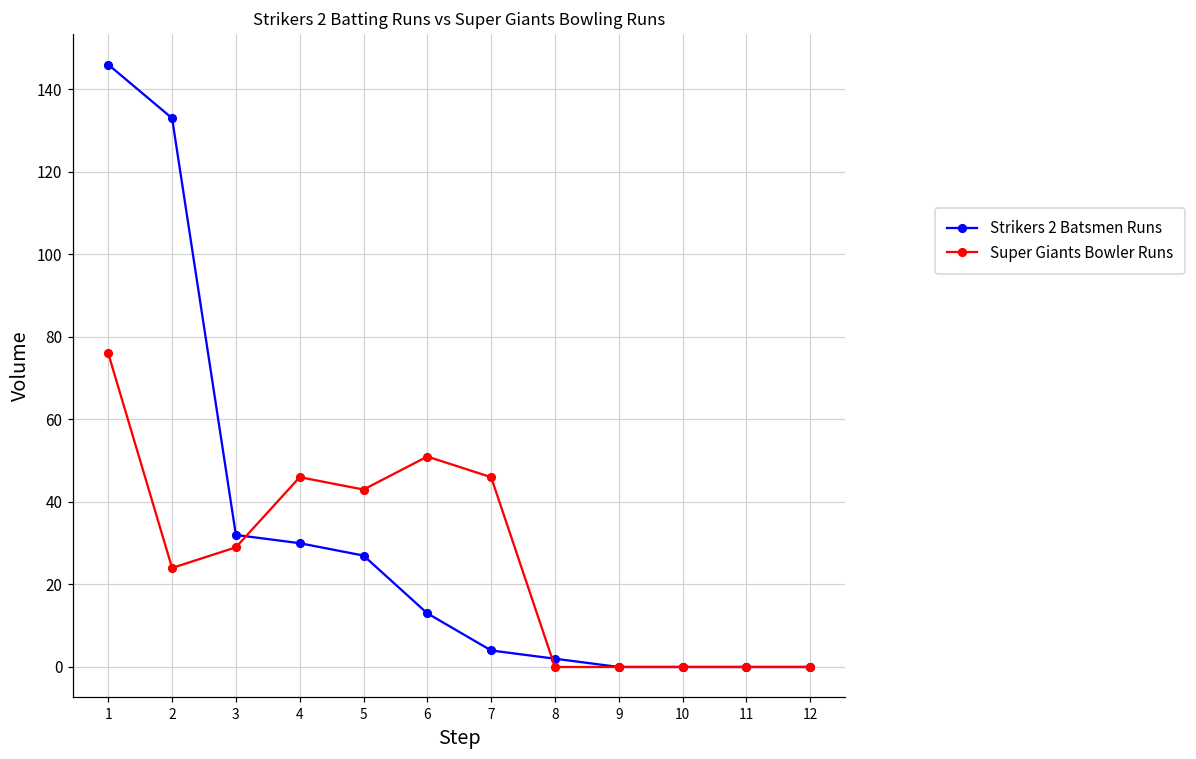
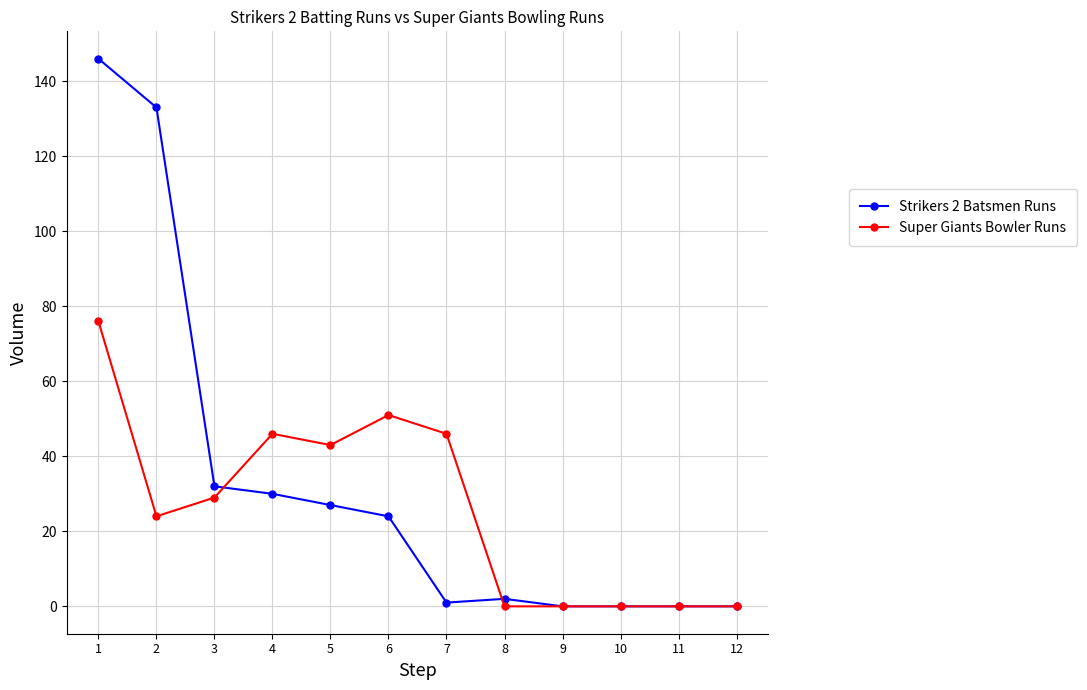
Strikers 2 Batsmen Runs, 6: 13 -> 24
Strikers 2 Batsmen Runs, 7: 4 -> 1
